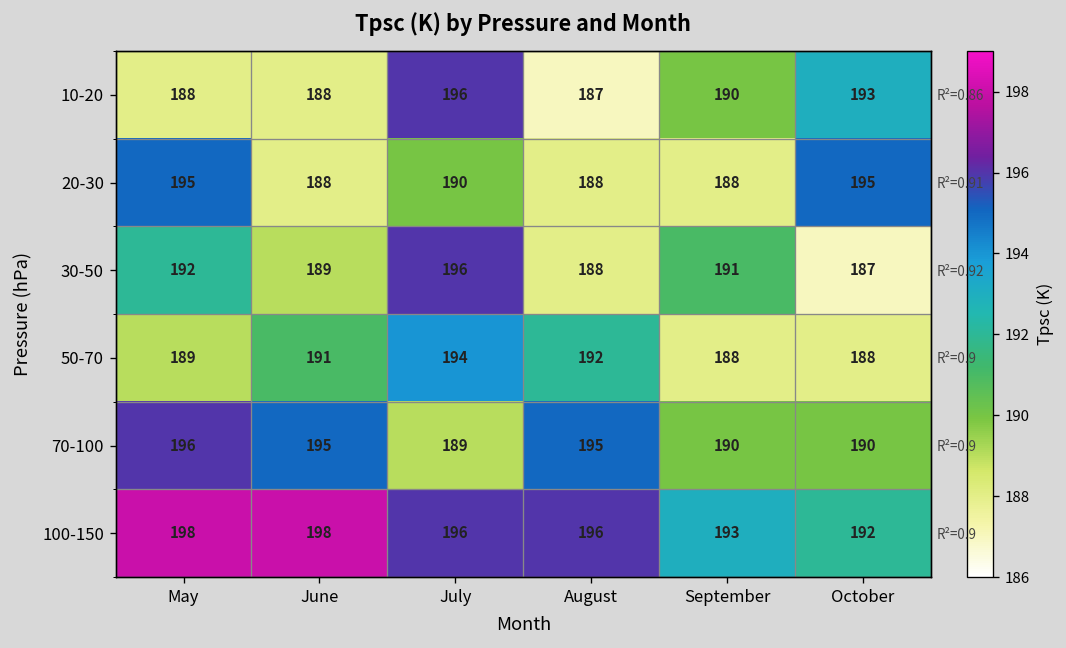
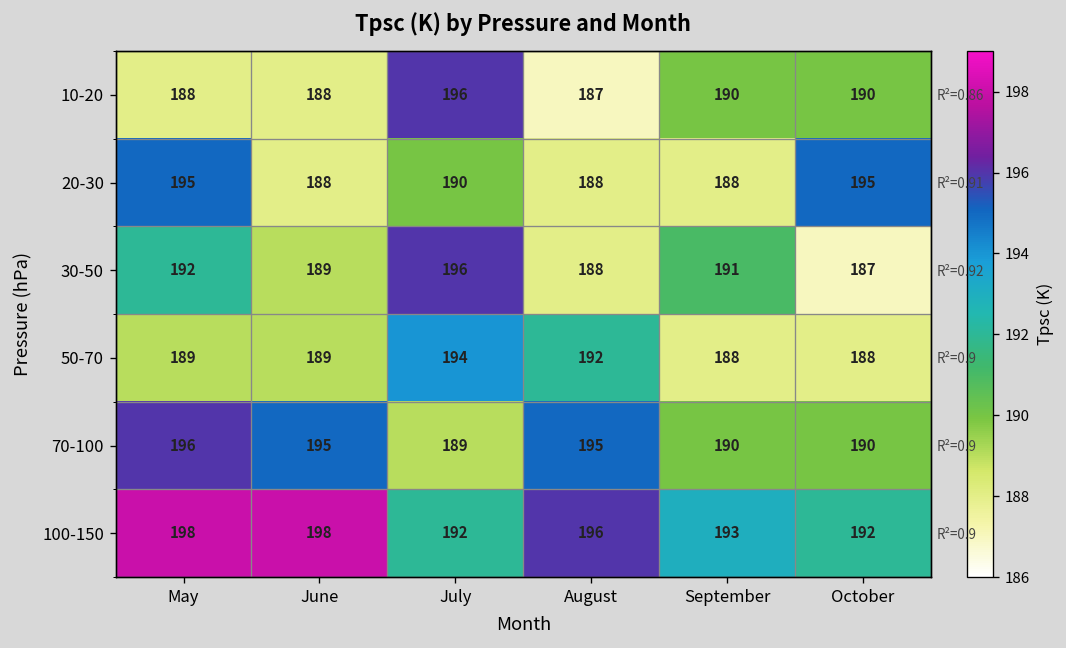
10-20, October: 193 -> 190
50-70, June: 191 -> 189
100-150, July: 196 -> 192
